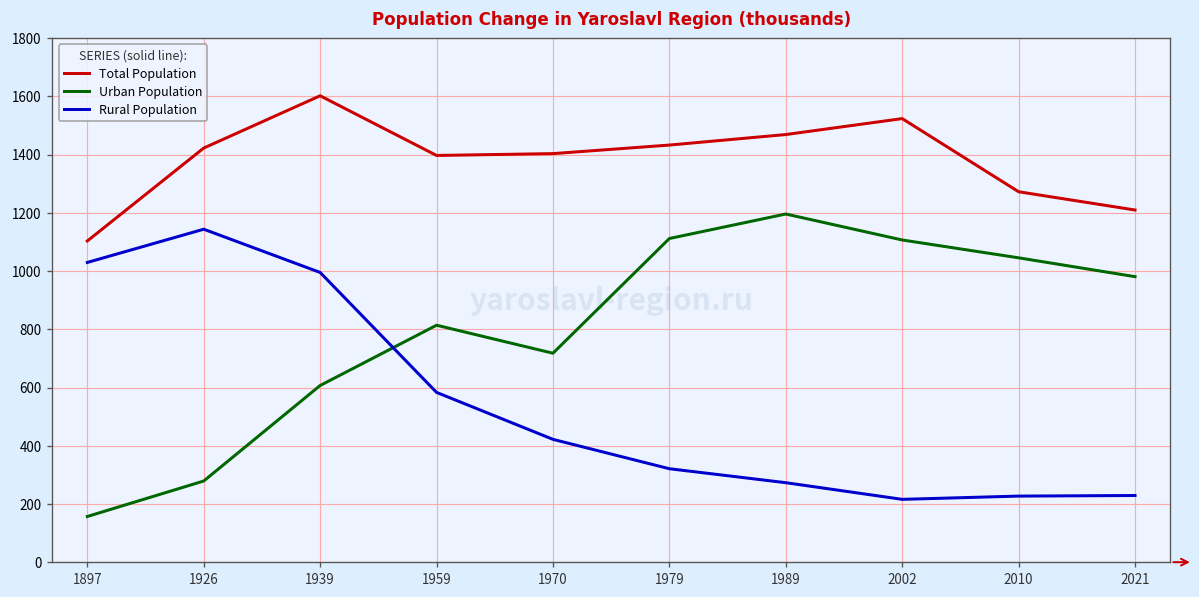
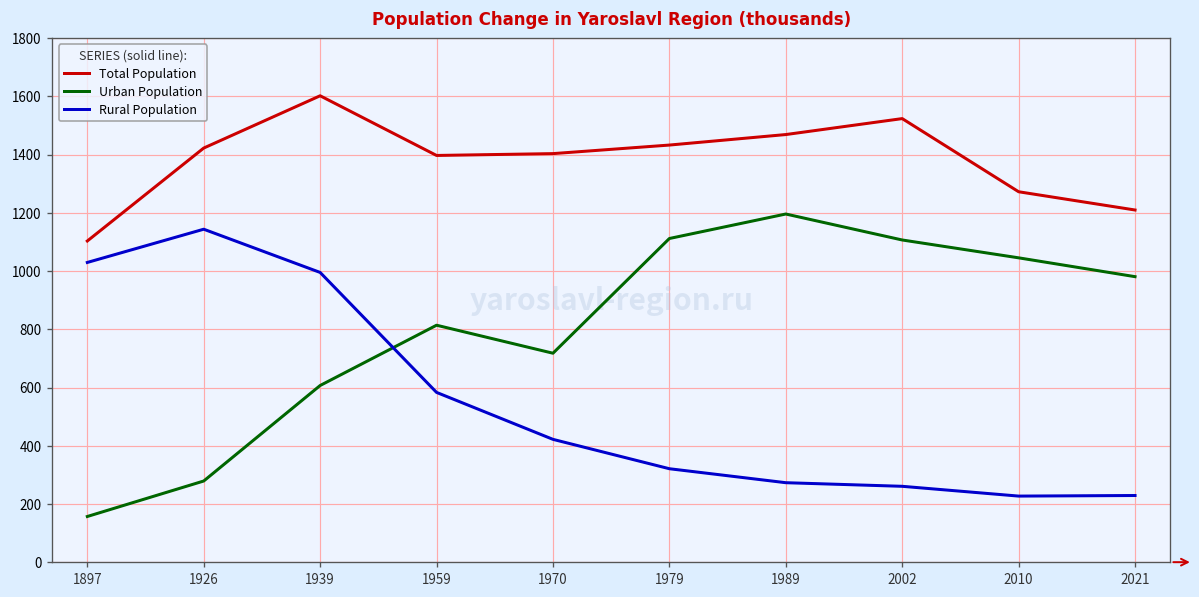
Rural Population, 2002: 220 -> 260
